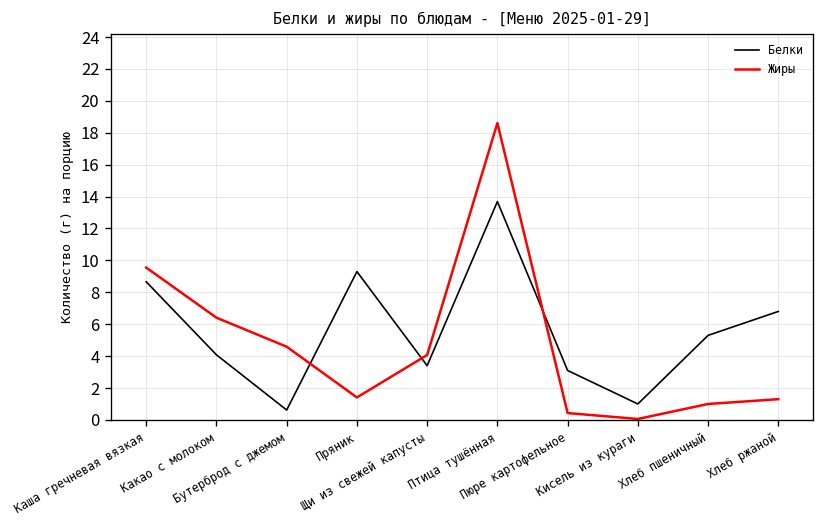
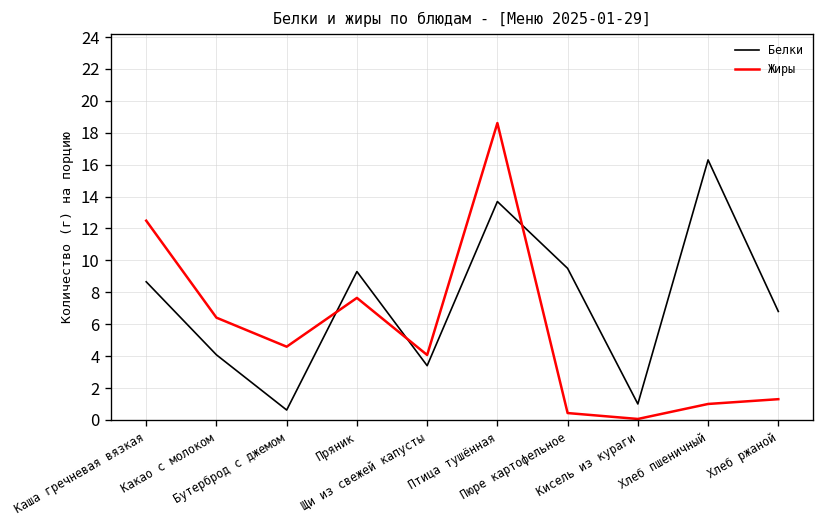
Жиры, Каша гречневая вязкая: 9.6 -> 12.5
Жиры, Пряник: 1.4 -> 7.7
Белки, Пюре картофельное: 3.1 -> 9.5
Белки, Хлеб пшеничный: 5.3 -> 16.3
